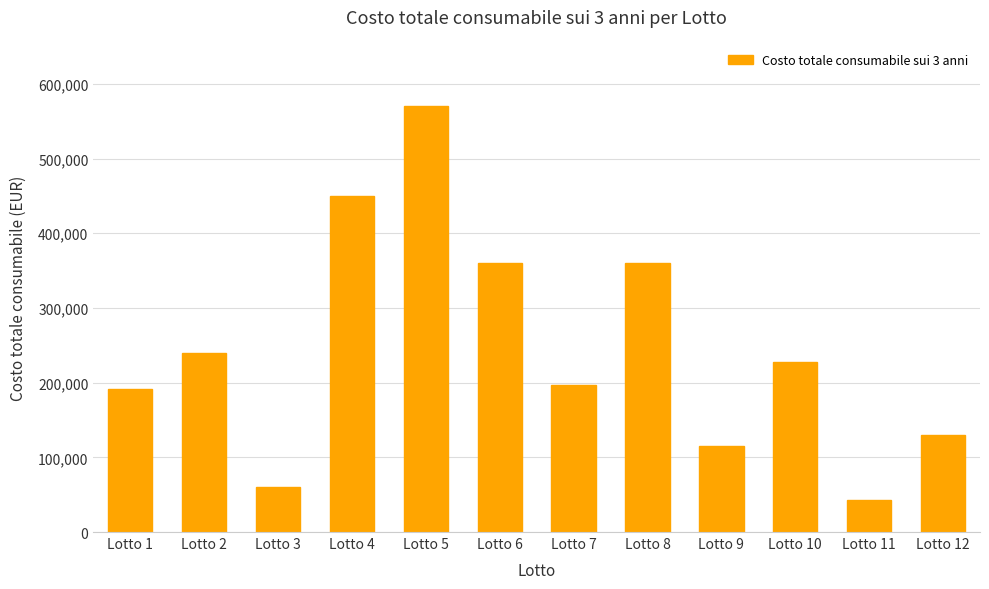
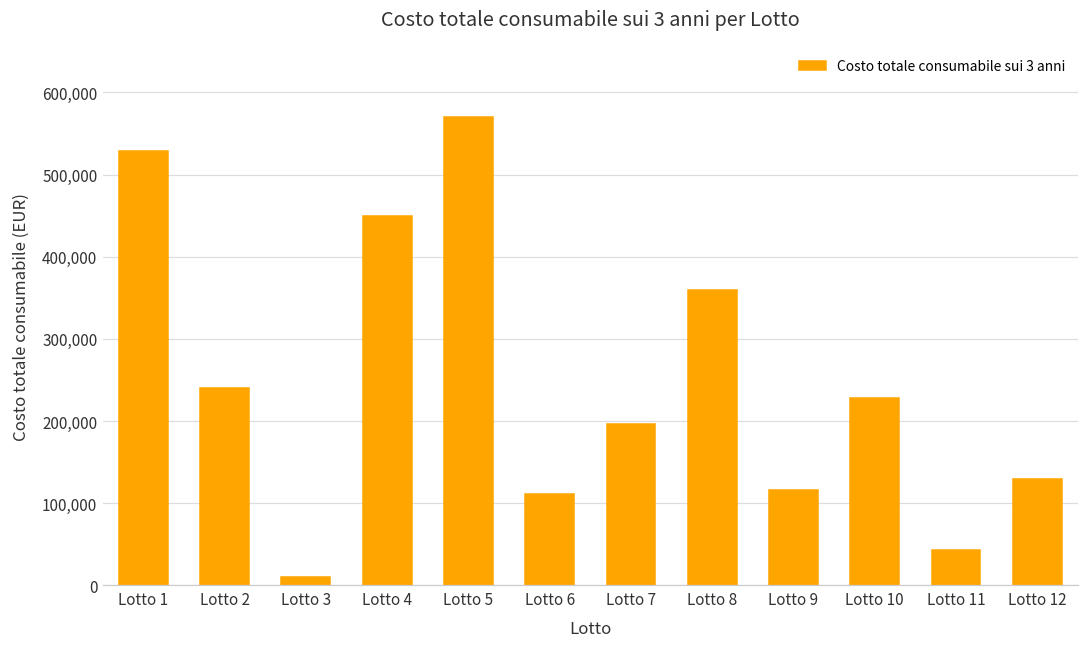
Lotto 1: 190,000 -> 530,000
Lotto 3: 60,000 -> 10,000
Lotto 6: 360,000 -> 110,000
